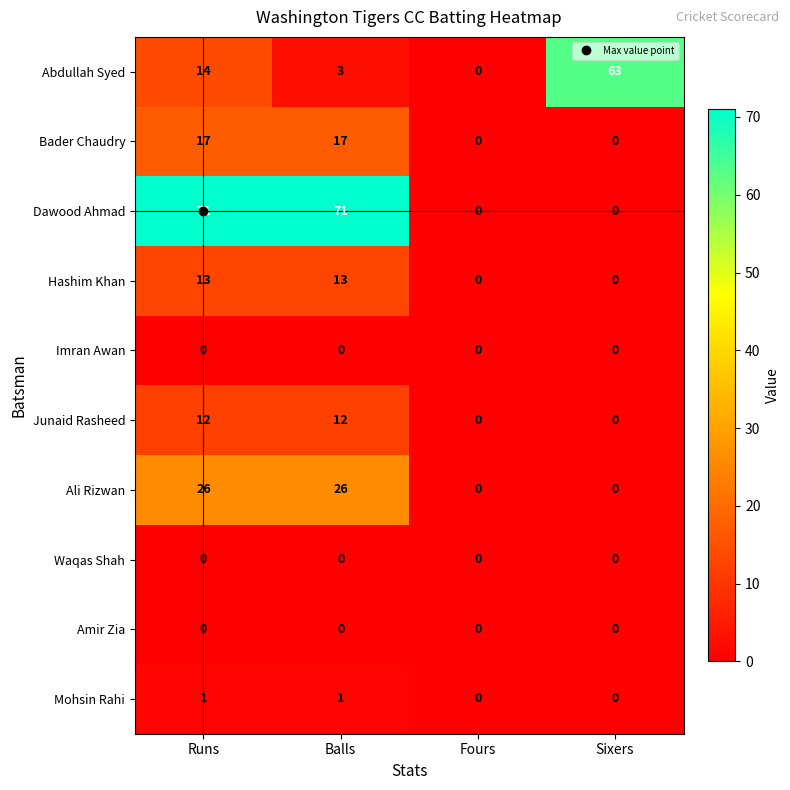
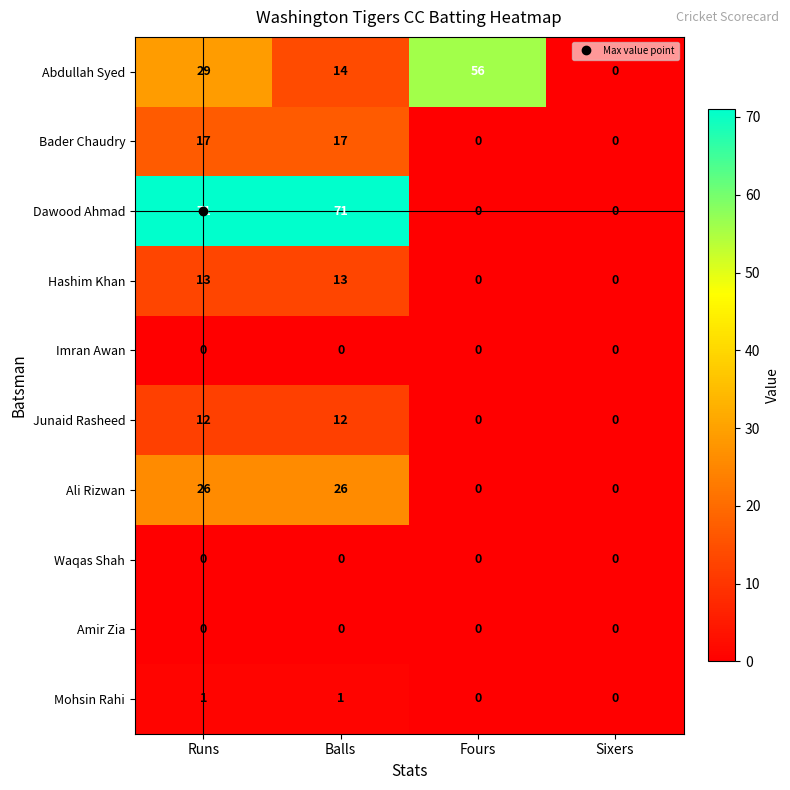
Abdullah Syed, Runs: 14 -> 29
Abdullah Syed, Balls: 3 -> 14
Abdullah Syed, Fours: 0 -> 56
Abdullah Syed, Sixers: 63 -> 0
